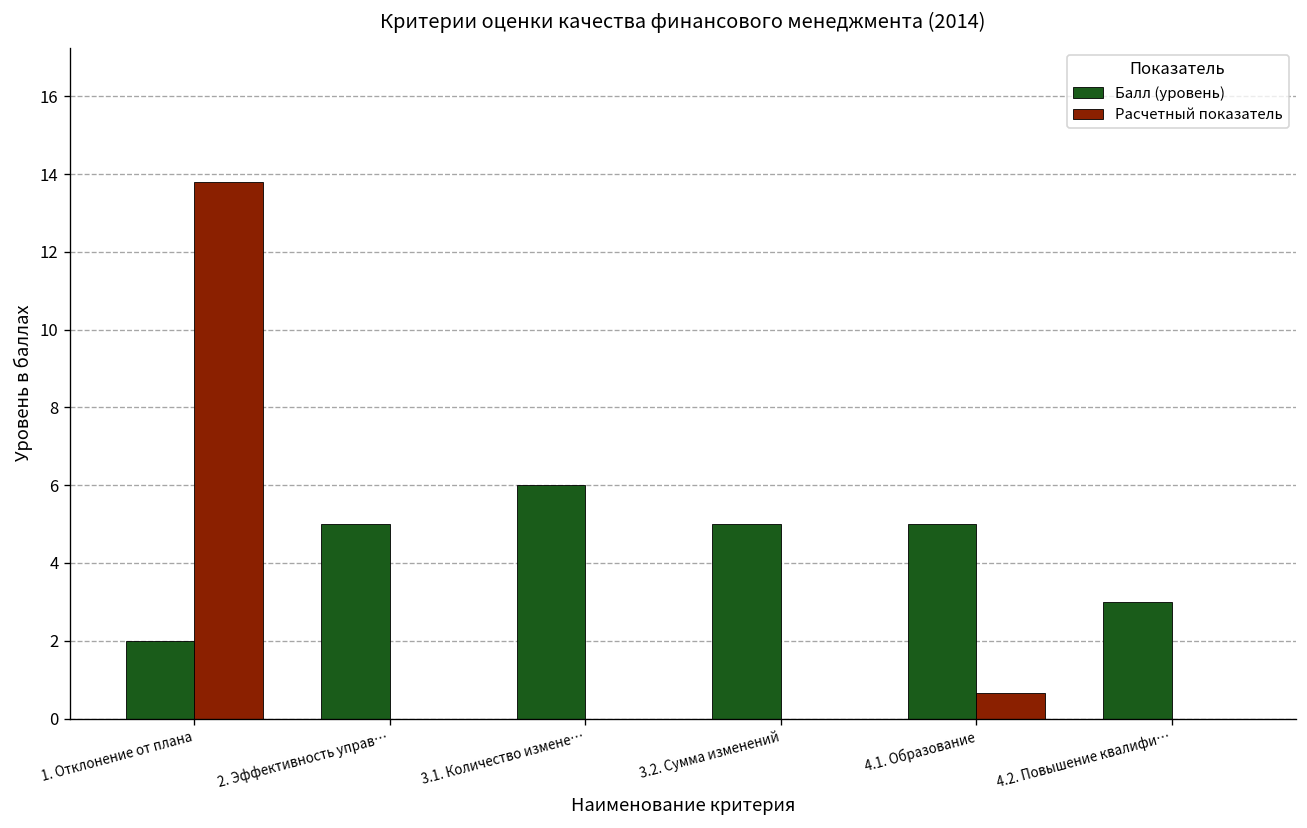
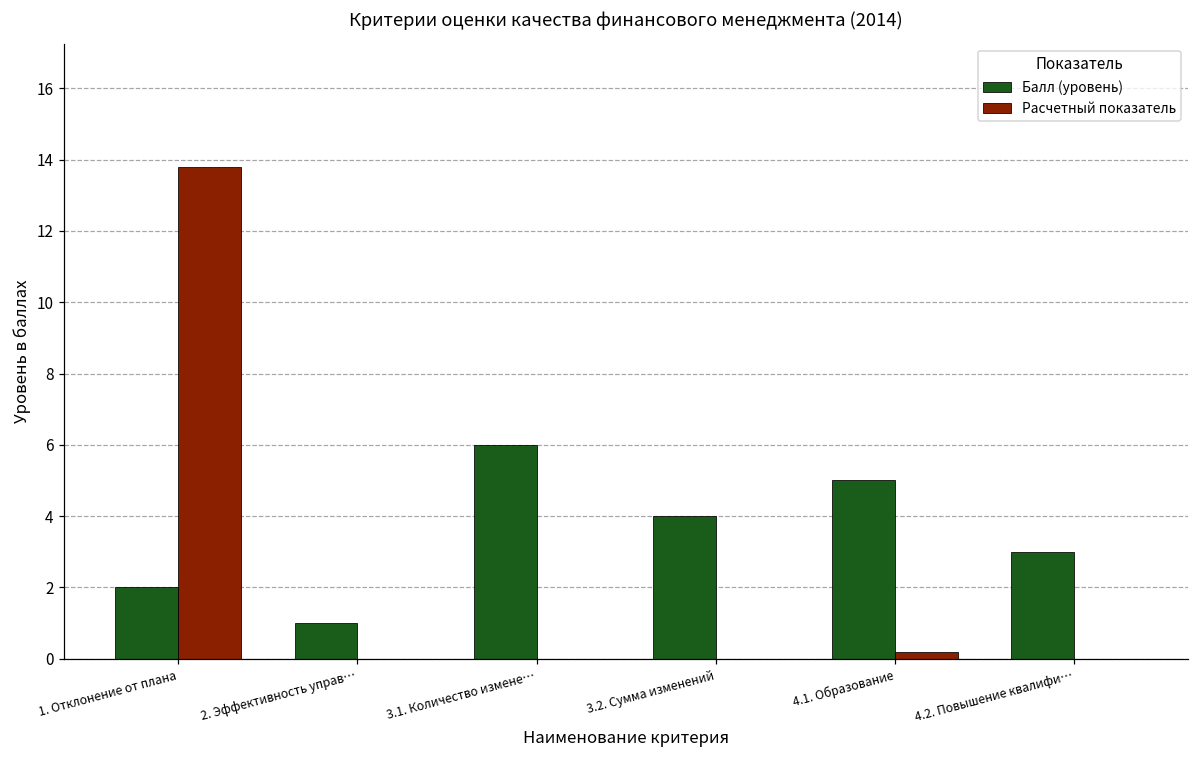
Балл (уровень), 2. Эффективность управ…: 5 -> 1
Балл (уровень), 3.2. Сумма изменений: 5 -> 4
Расчетный показатель, 4.1. Образование: 0.7 -> 0.2
